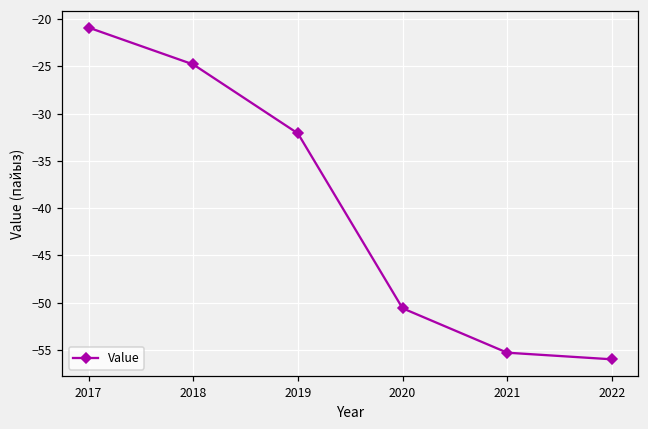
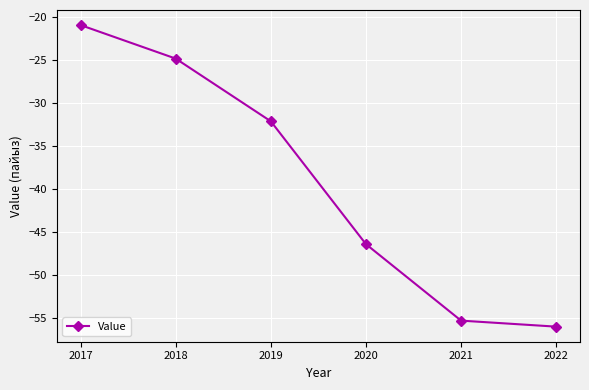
2020: -51 -> -46
